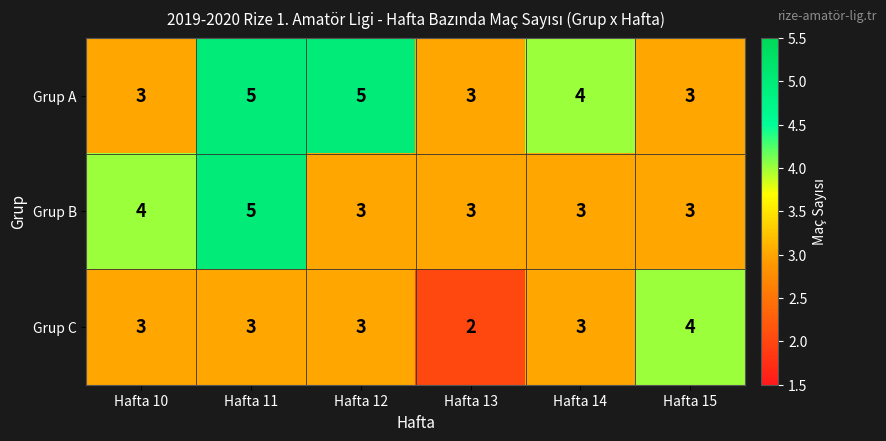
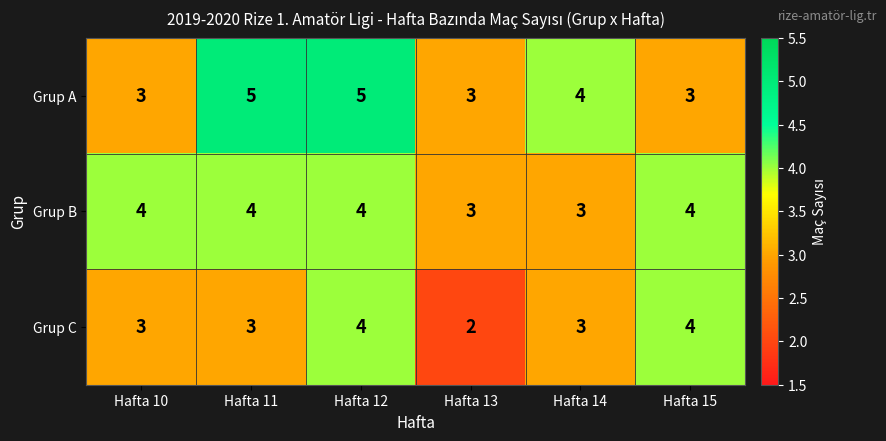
Grup B, Hafta 11: 5 -> 4
Grup B, Hafta 12: 3 -> 4
Grup B, Hafta 15: 3 -> 4
Grup C, Hafta 12: 3 -> 4
